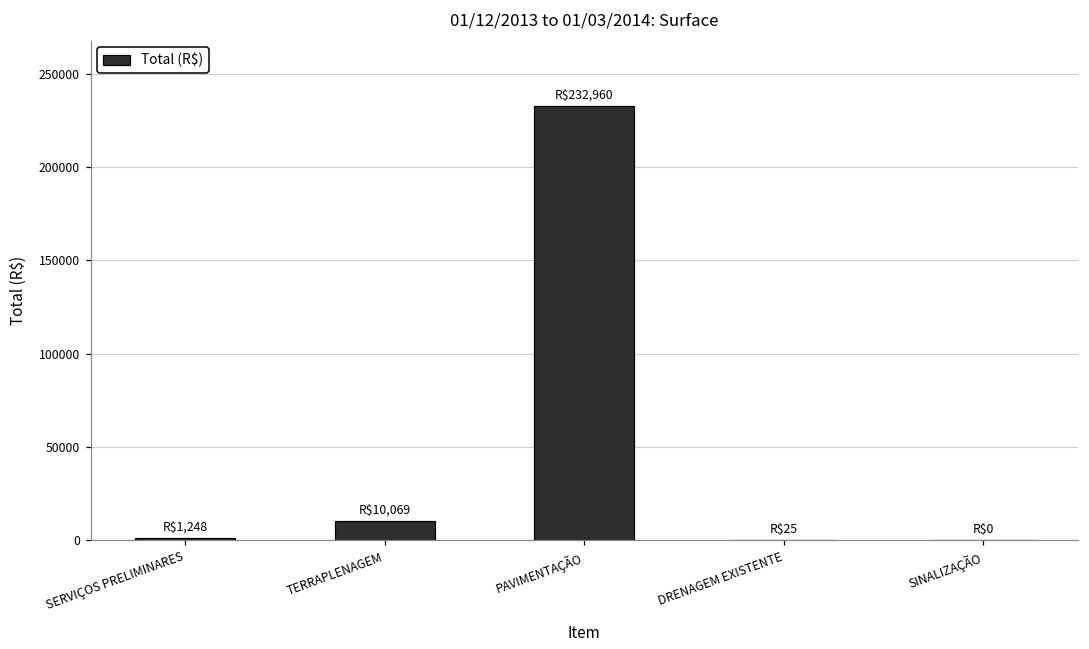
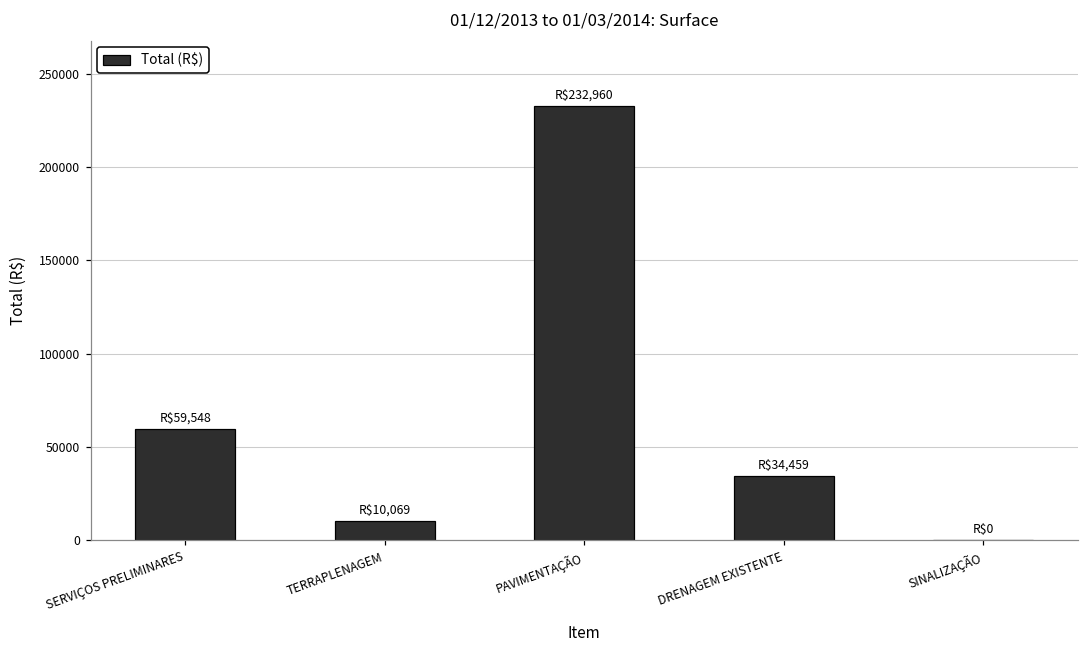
SERVIÇOS PRELIMINARES: $1,248 -> $59,548
DRENAGEM EXISTENTE: $25 -> $34,459
